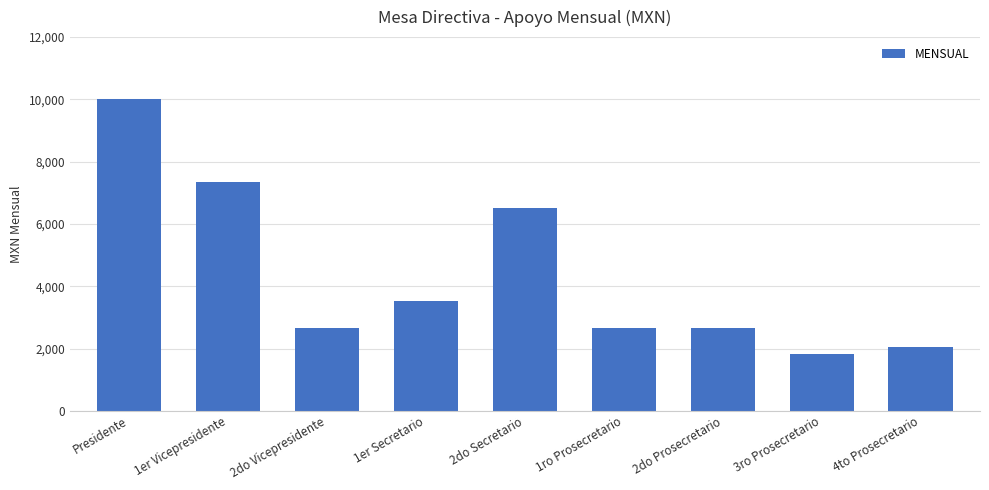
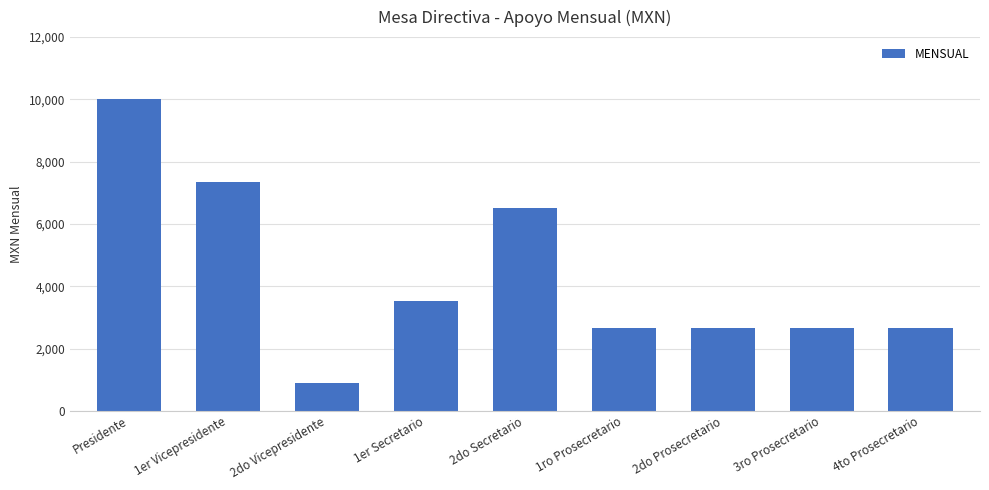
2do Vicepresidente: 2,700 -> 900
3ro Prosecretario: 1,800 -> 2,700
4to Prosecretario: 2,000 -> 2,700
